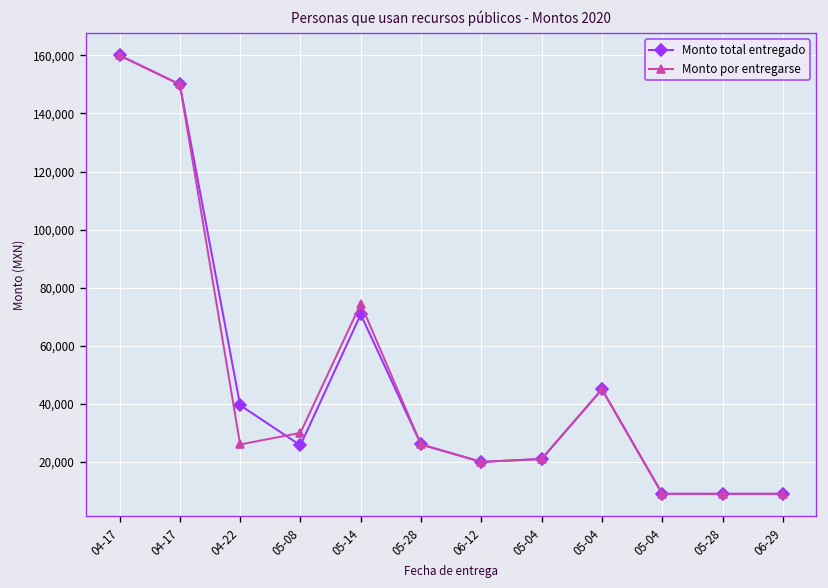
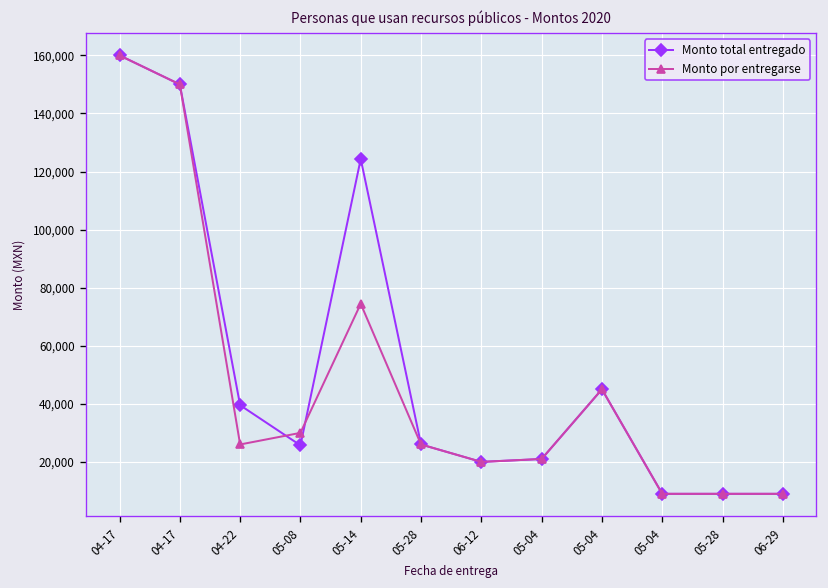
Monto total entregado, 05-14: 71,000 -> 124,000
